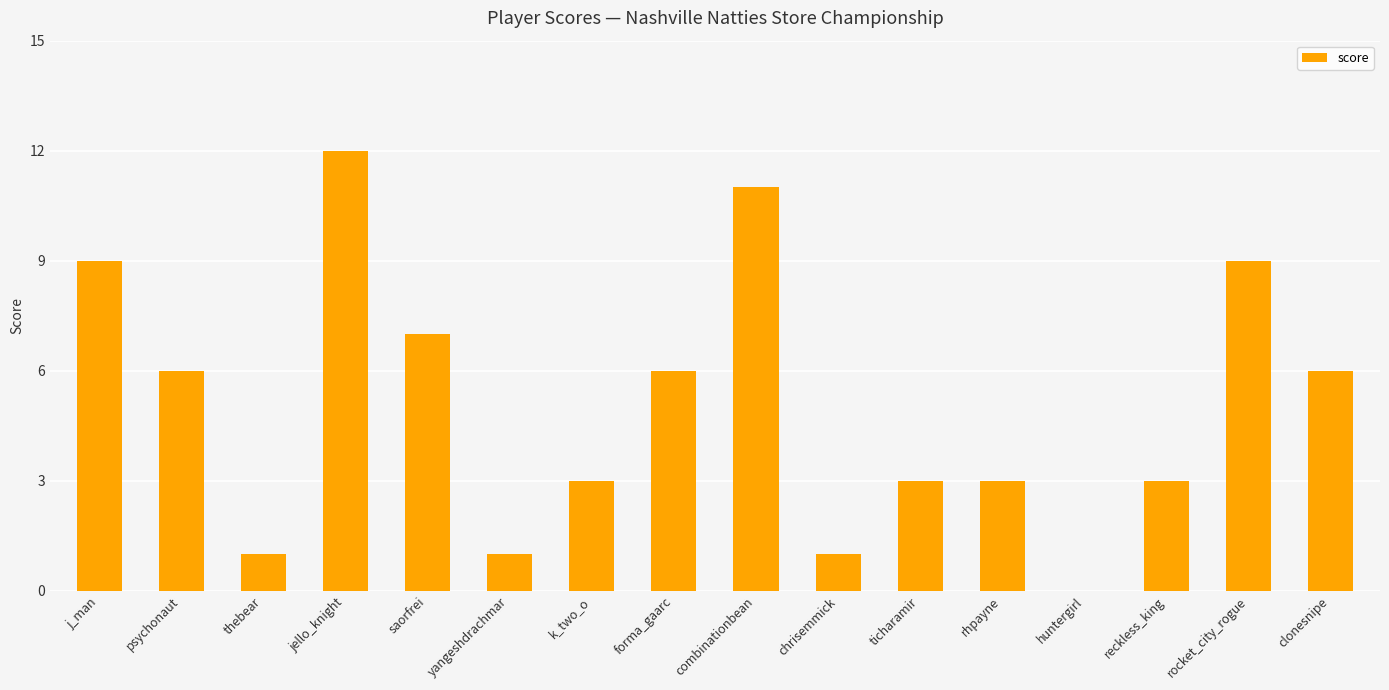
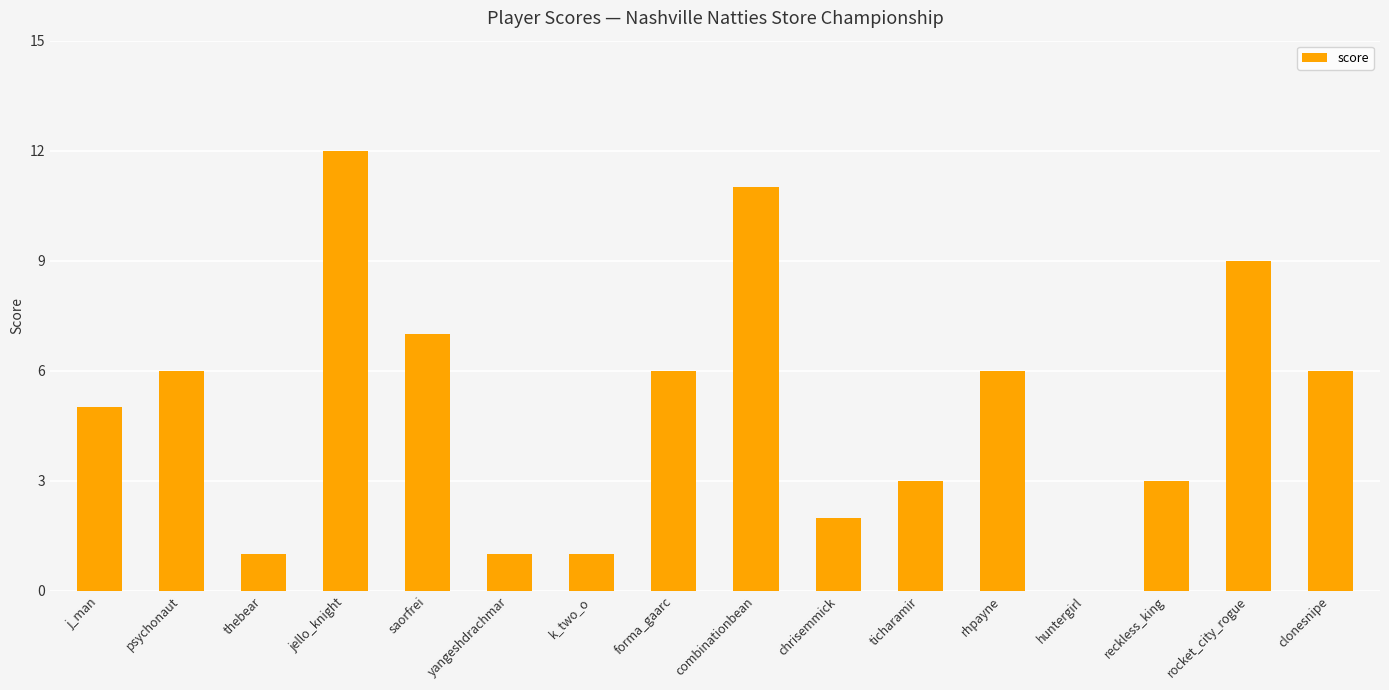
j_man: 9 -> 5
k_two_o: 3 -> 1
chrisemmick: 1 -> 2
rhpayne: 3 -> 6
